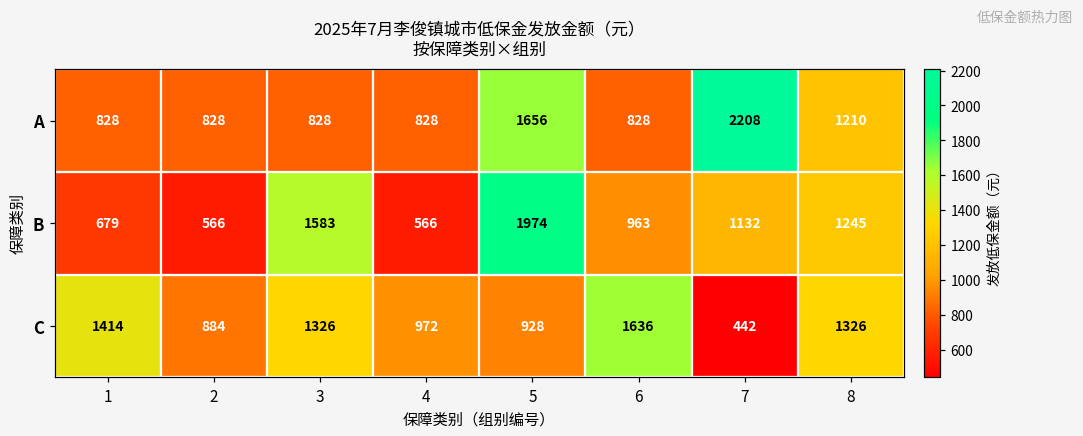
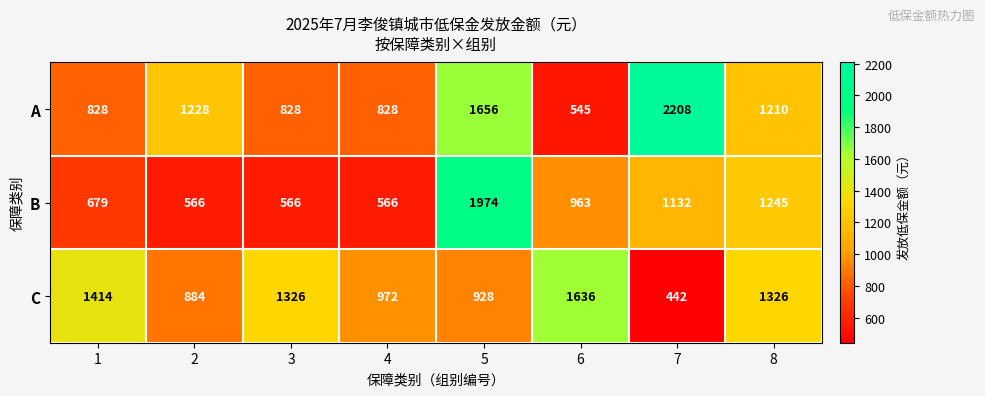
A, 2: 828 -> 1228
A, 6: 828 -> 545
B, 3: 1583 -> 566
